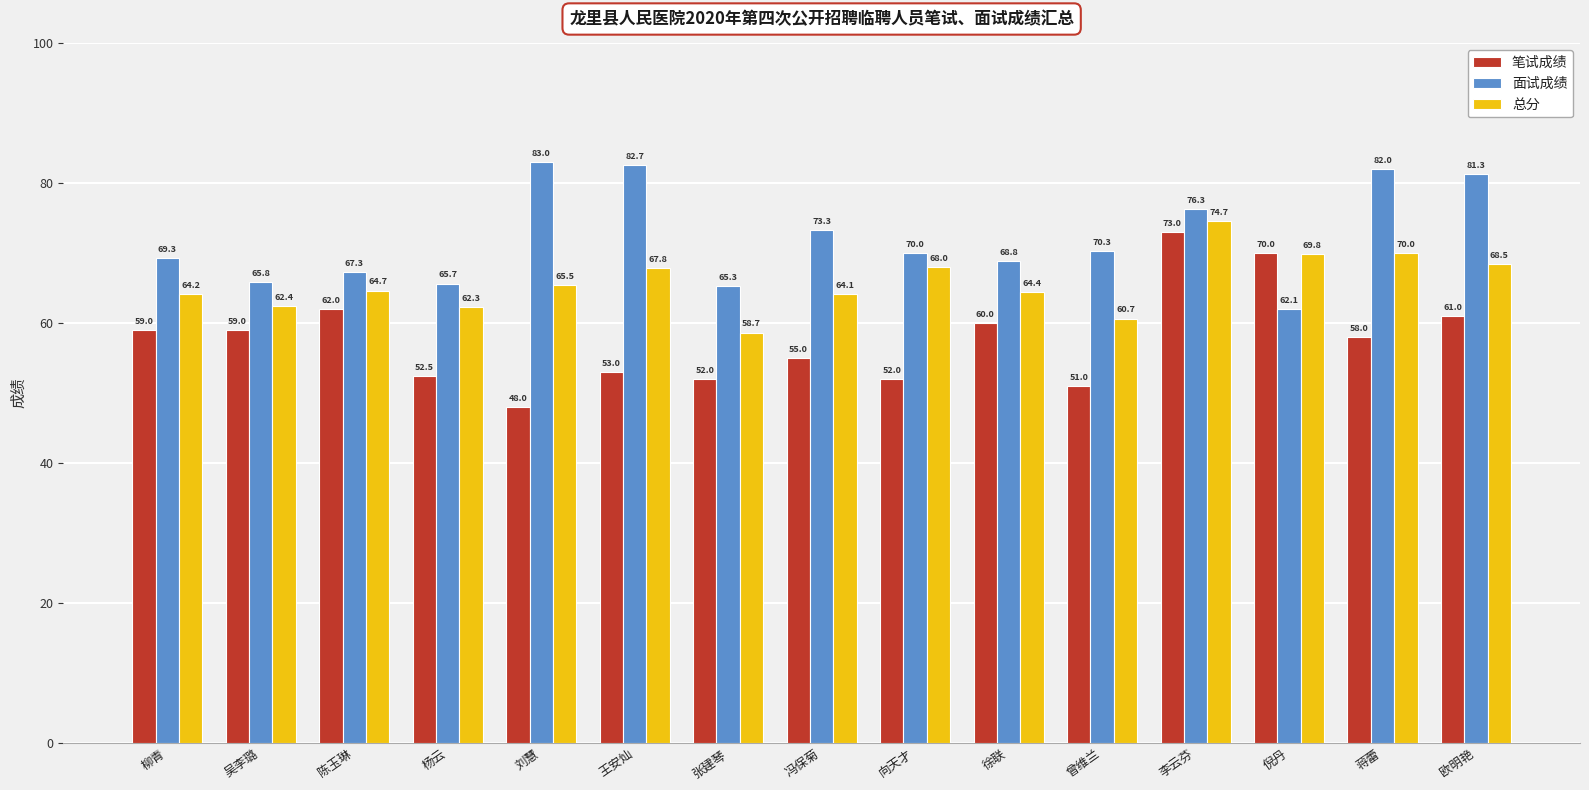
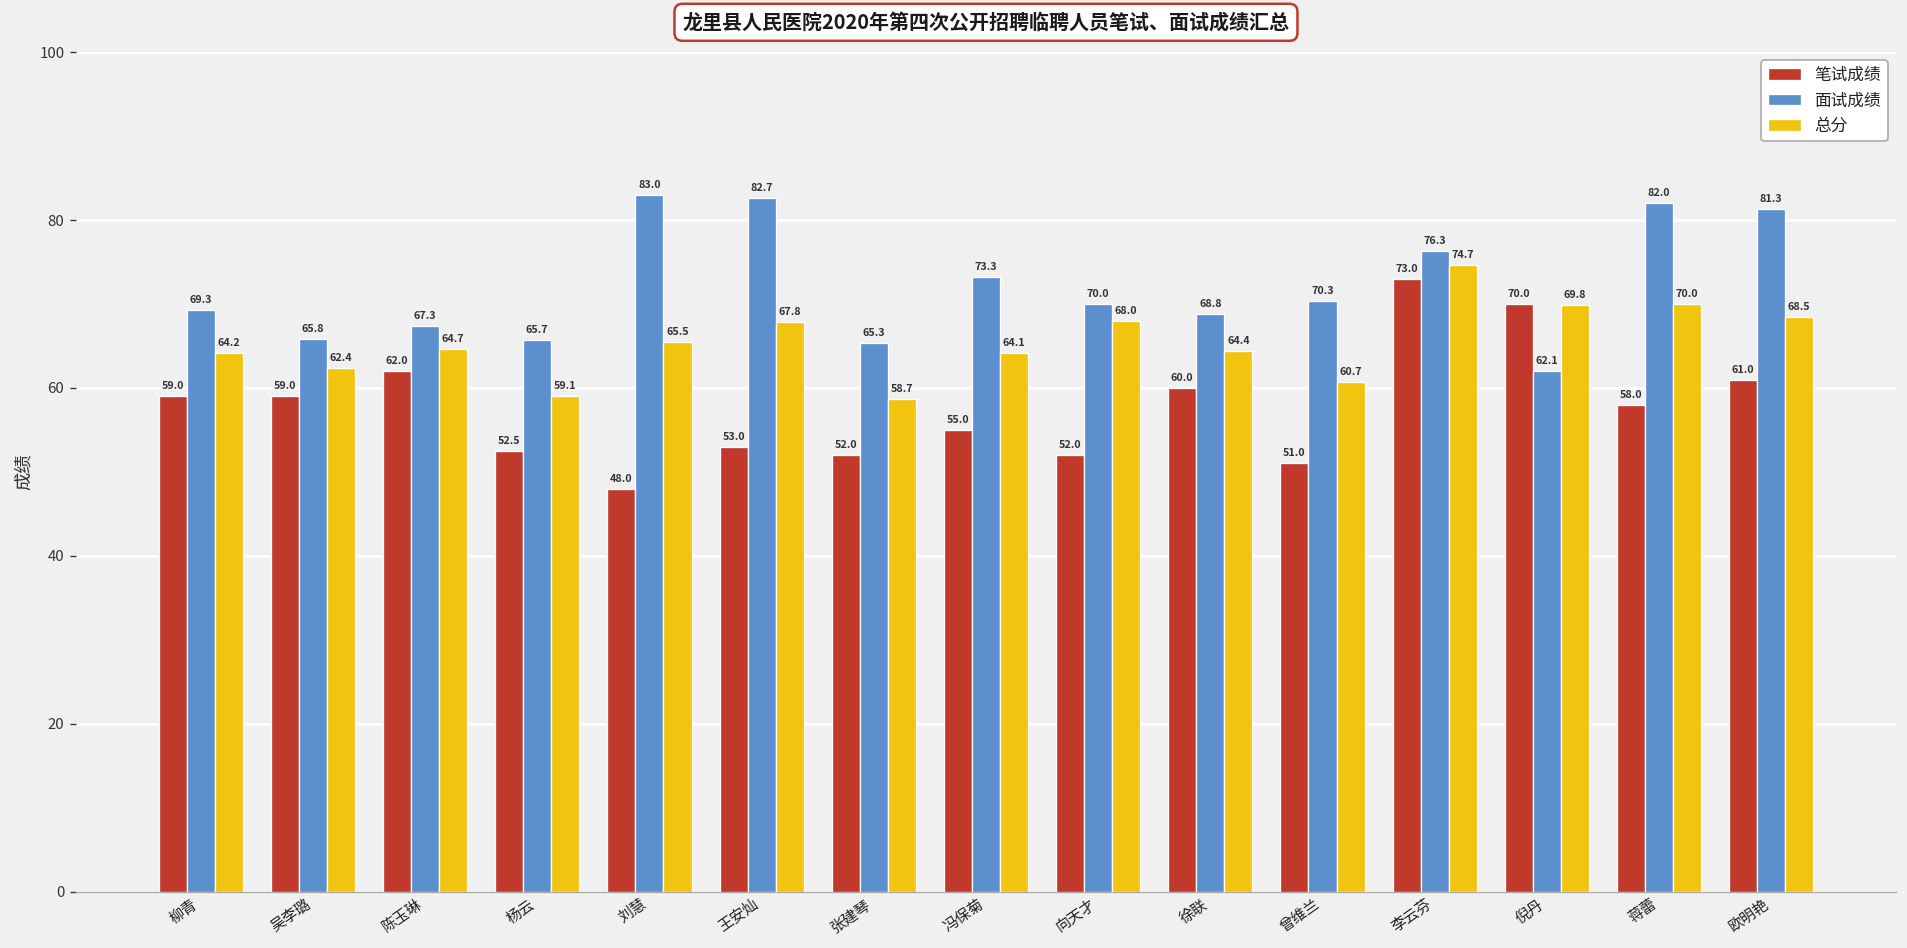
总分, 杨云: 62.3 -> 59.1
